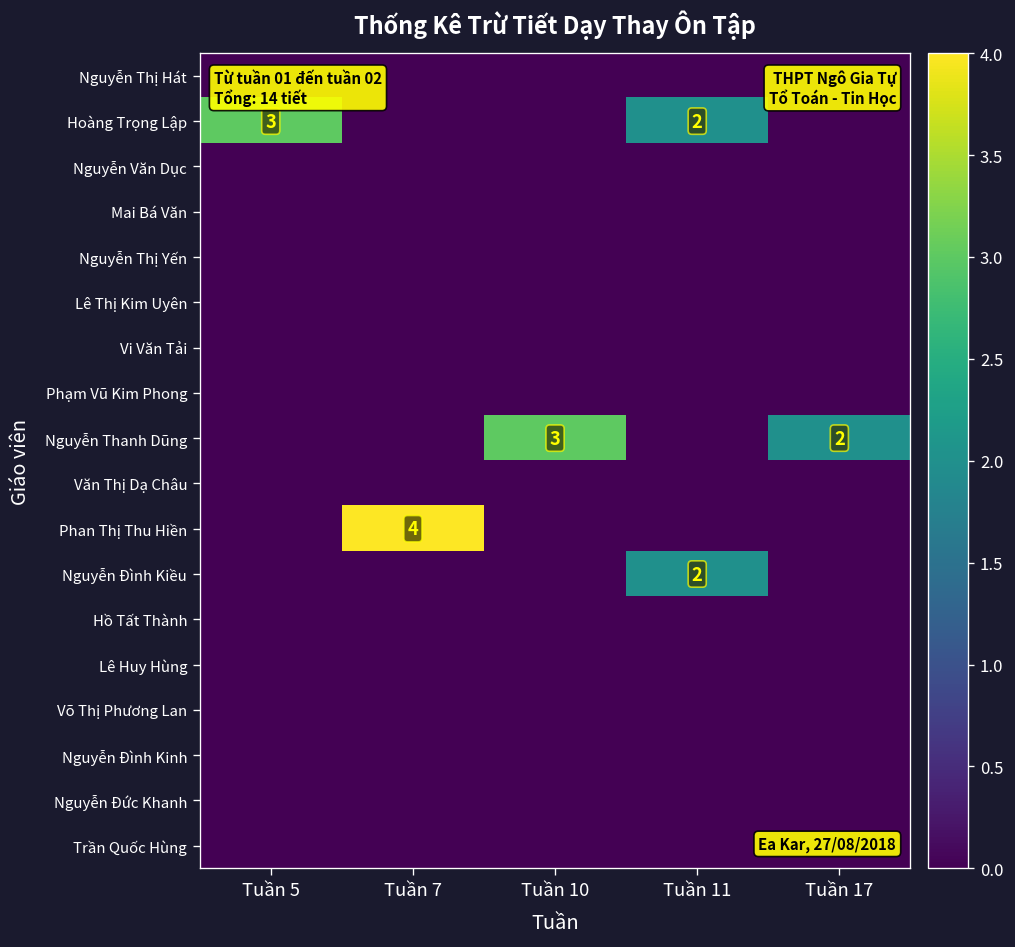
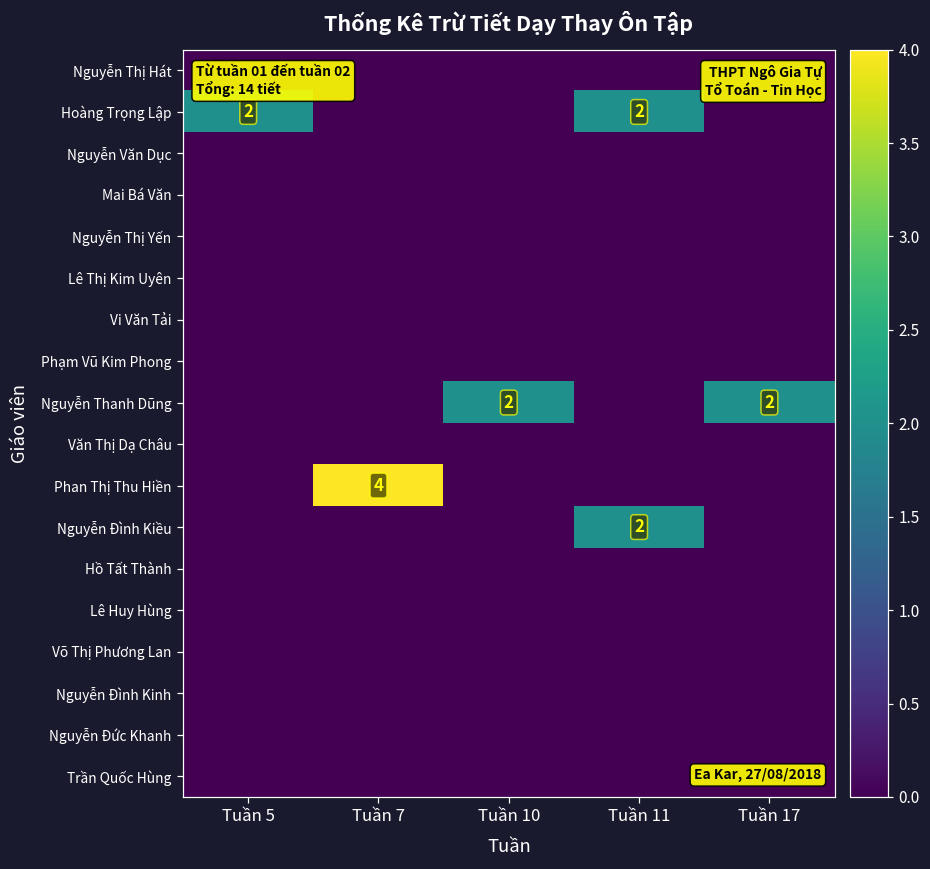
Hoàng Trọng Lập, Tuần 5: 3 -> 2
Nguyễn Thanh Dũng, Tuần 10: 3 -> 2
